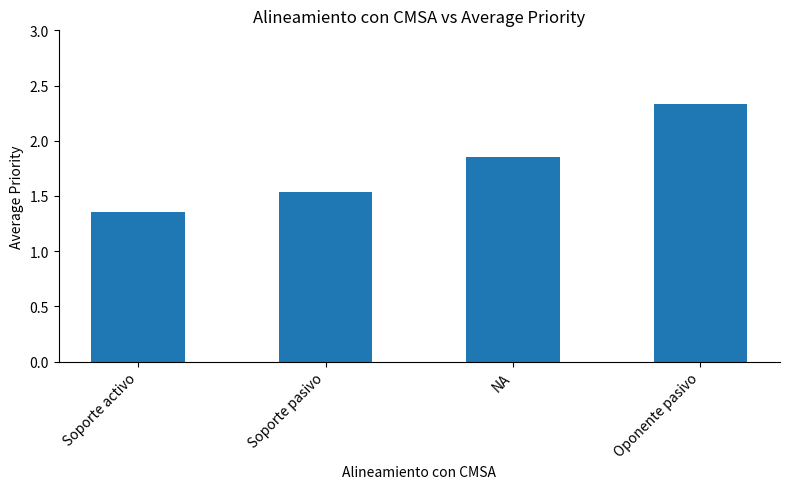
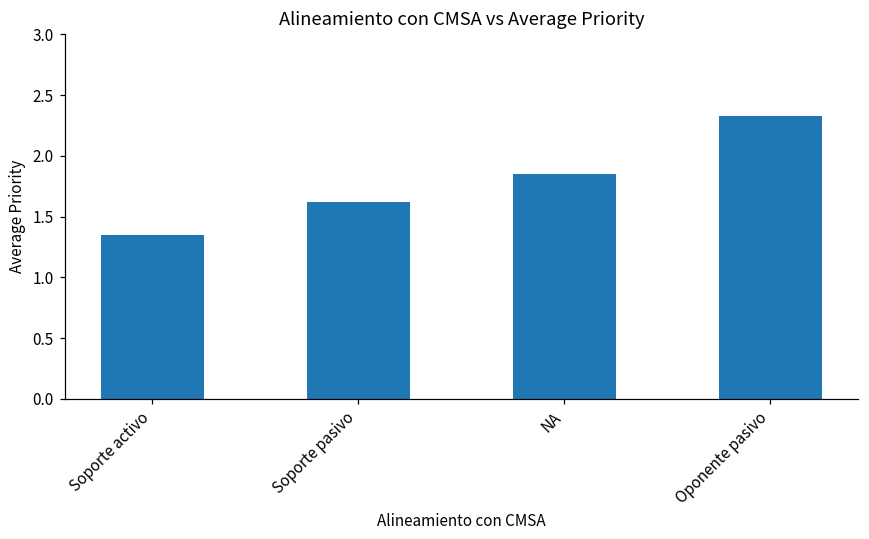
Soporte pasivo: 1.54 -> 1.62
